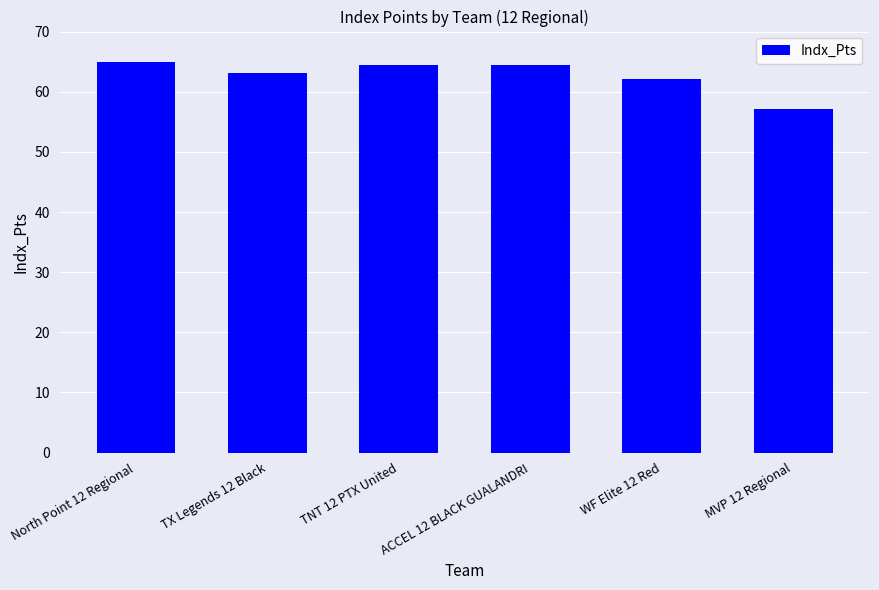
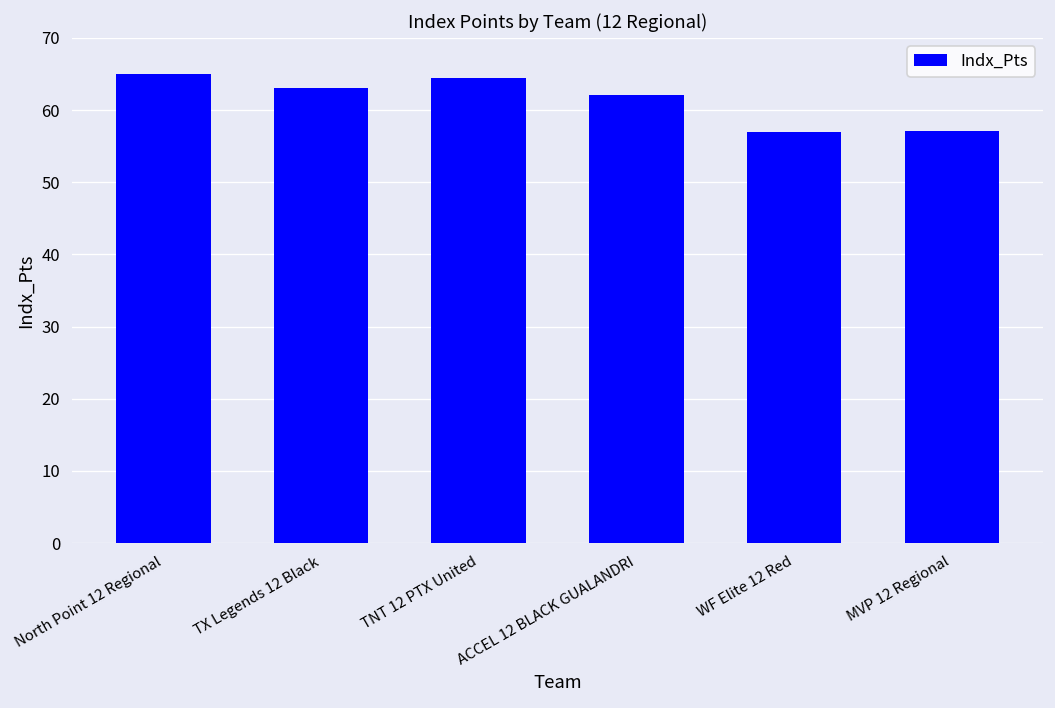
ACCEL 12 BLACK GUALANDRI: 64 -> 62
WF Elite 12 Red: 62 -> 57
